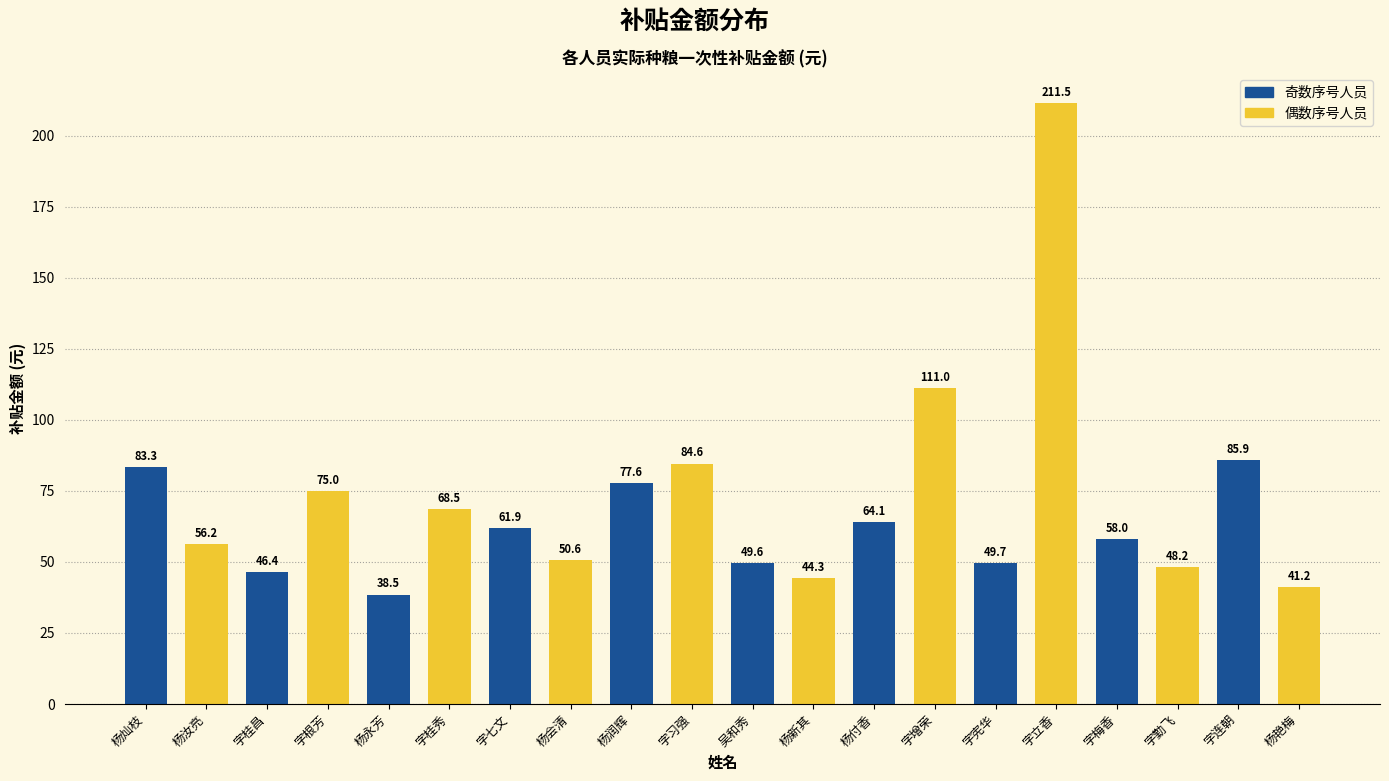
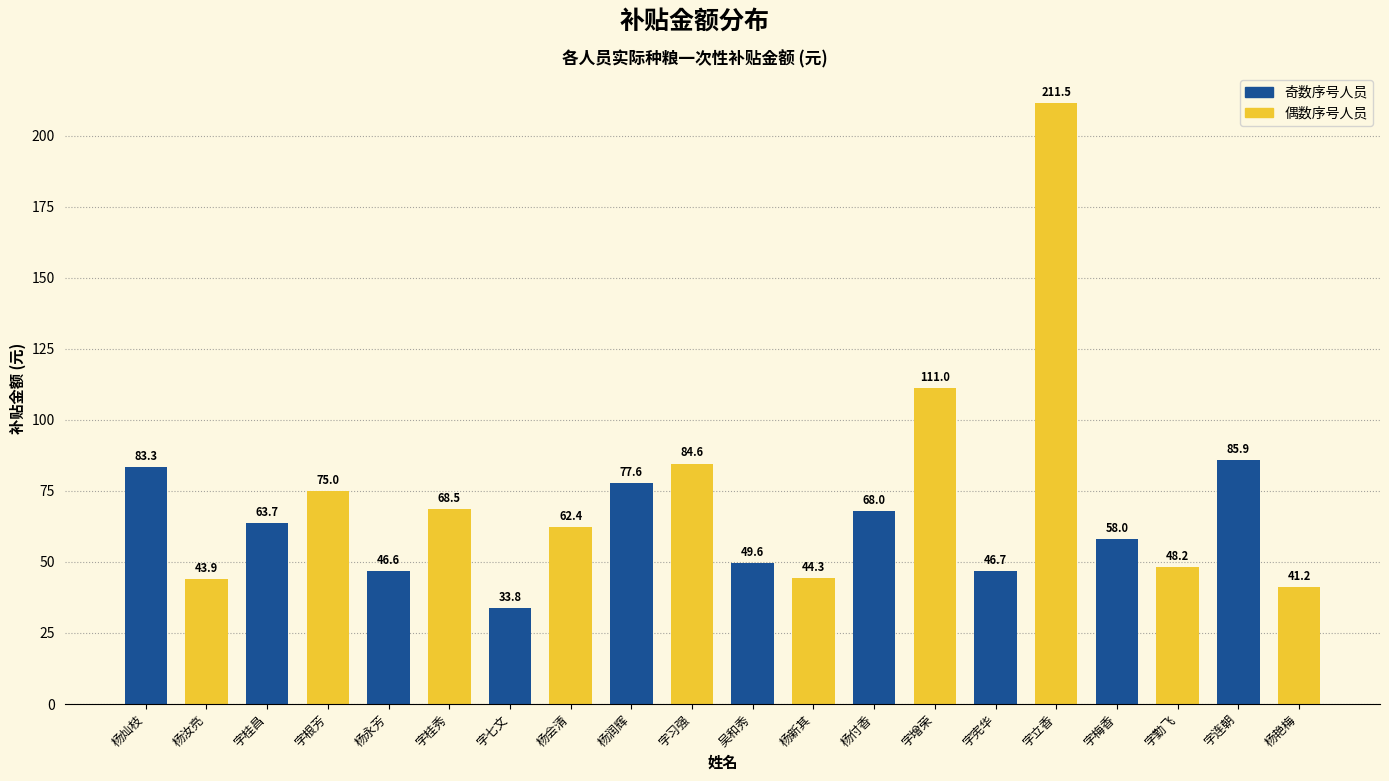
杨汝亮: 56.2 -> 43.9
字桂昌: 46.4 -> 63.7
杨永芳: 38.5 -> 46.6
字七文: 61.9 -> 33.8
杨会清: 50.6 -> 62.4
杨付香: 64.1 -> 68.0
字宪华: 49.7 -> 46.7
